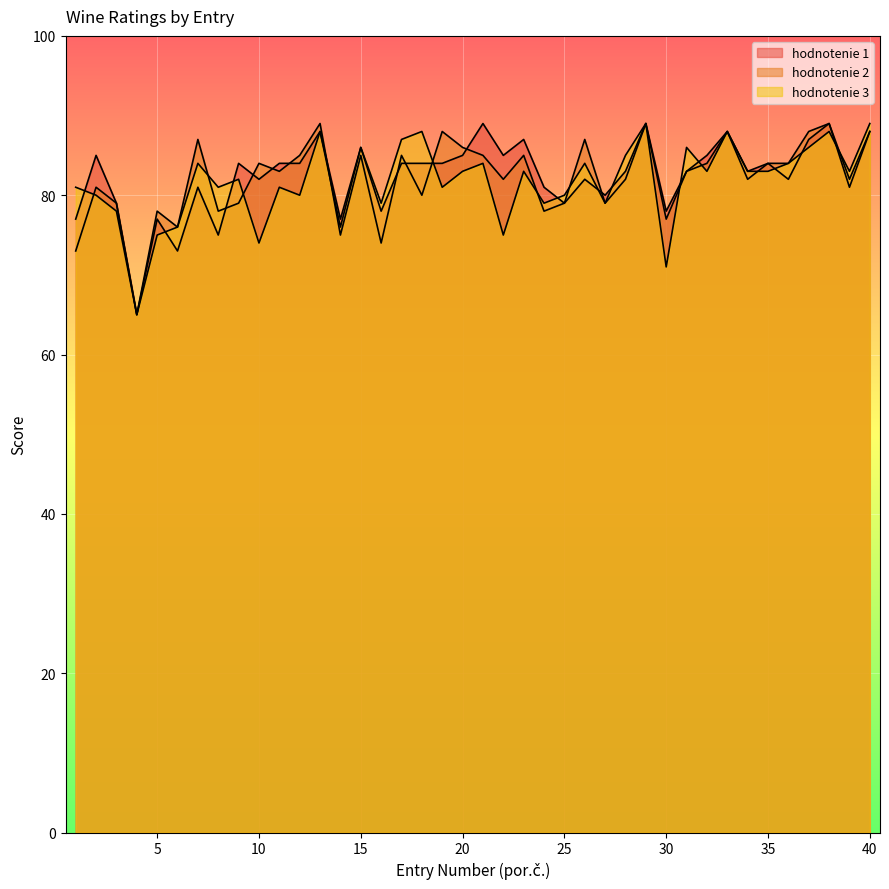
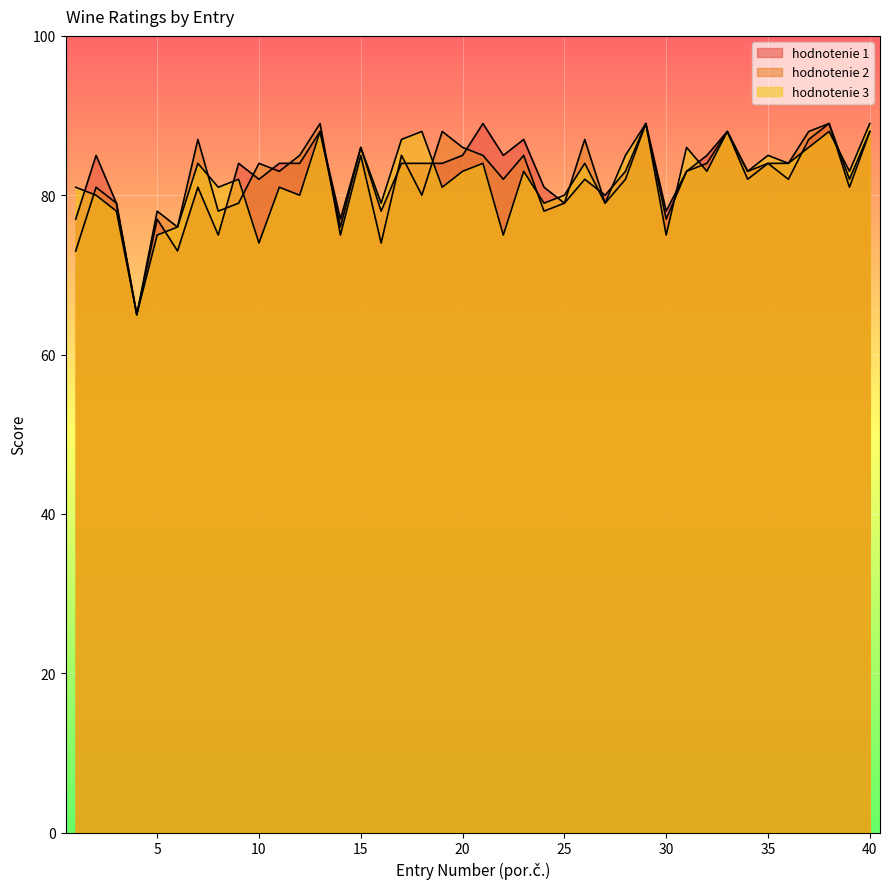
hodnotenie 3, 30: 71 -> 75
hodnotenie 3, 35: 83 -> 85
